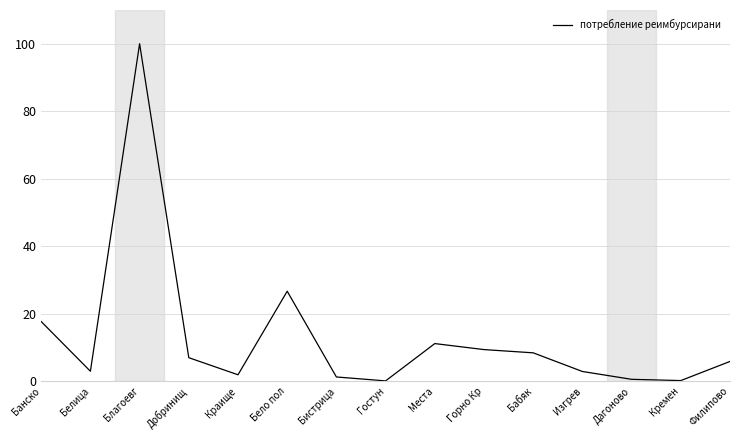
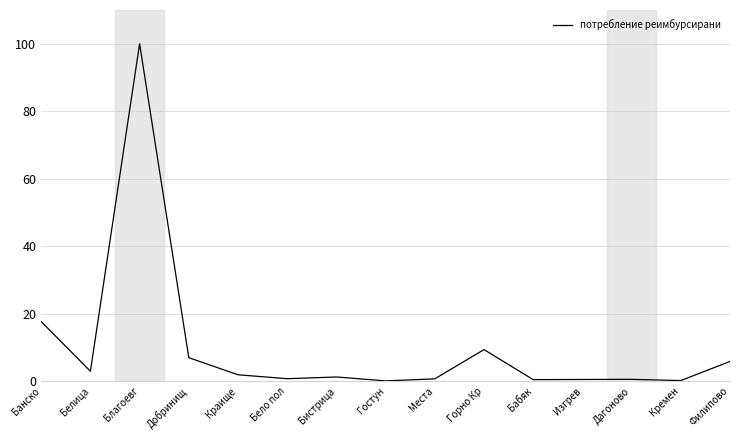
Бело пол: 27 -> 1
Места: 11 -> 1
Бабяк: 8 -> 0
Изгрев: 3 -> 0
